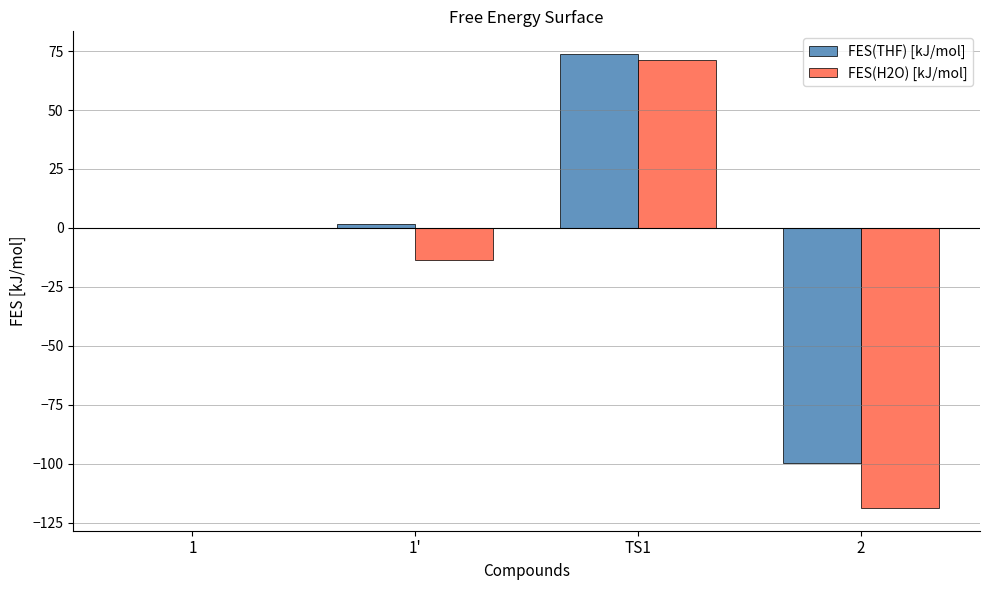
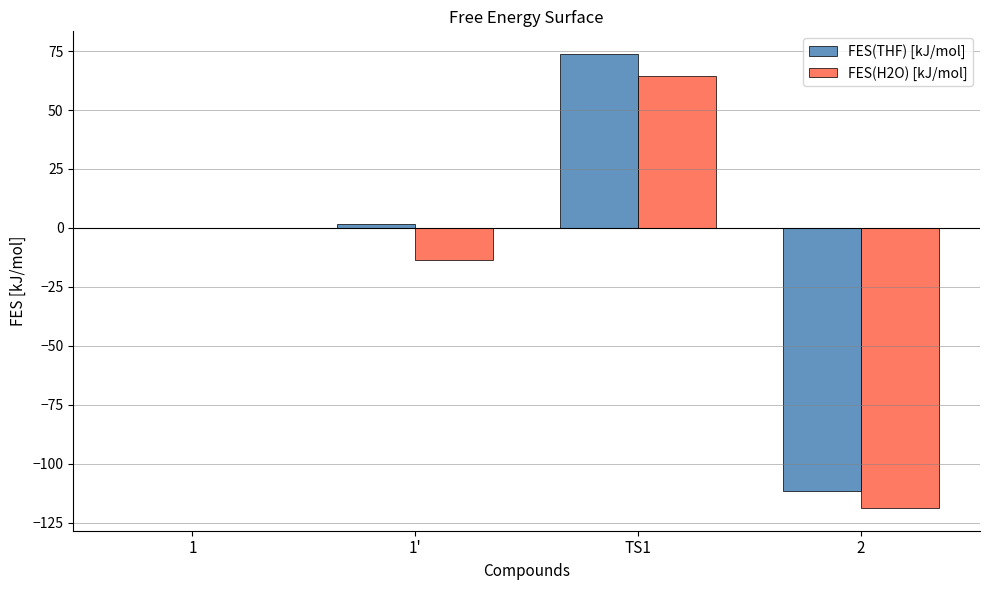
FES(H2O) [kJ/mol], TS1: 71 -> 65
FES(THF) [kJ/mol], 2: -100 -> -111
